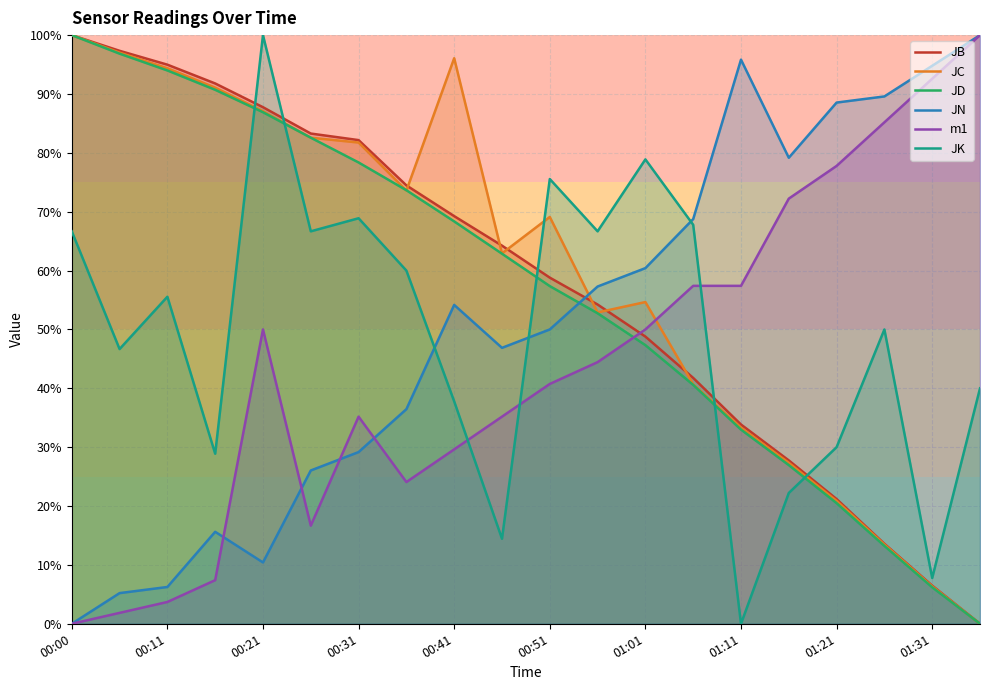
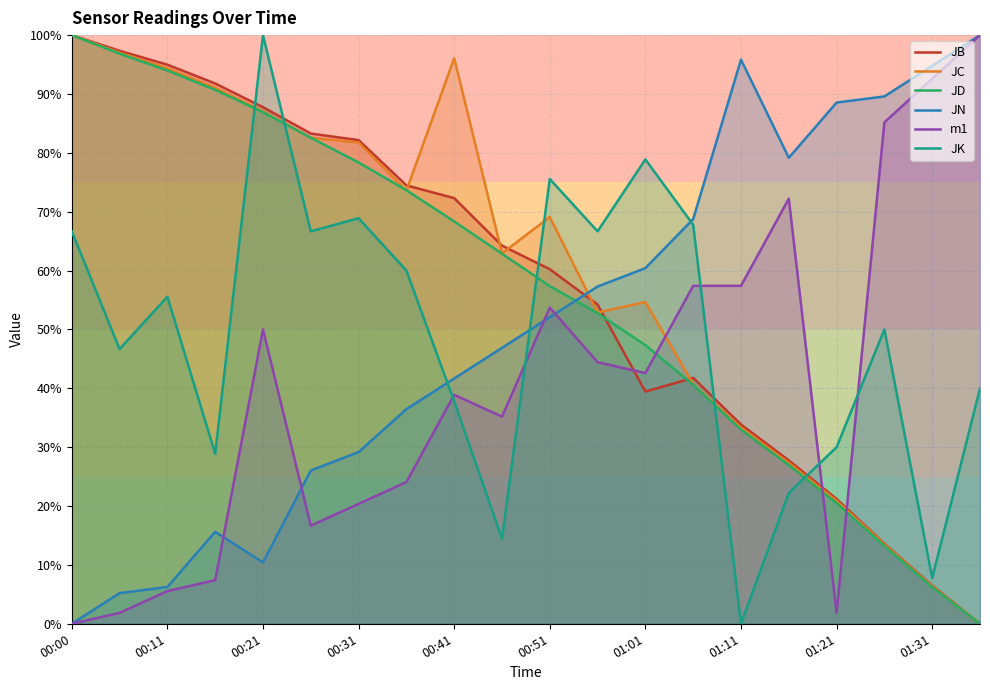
m1, 00:11: 4% -> 6%
m1, 00:31: 35% -> 20%
JB, 00:41: 69% -> 72%
JN, 00:41: 54% -> 42%
m1, 00:41: 30% -> 39%
JB, 00:51: 59% -> 60%
JN, 00:51: 50% -> 52%
m1, 00:51: 41% -> 54%
JB, 01:01: 49% -> 39%
m1, 01:01: 50% -> 43%
m1, 01:21: 78% -> 2%
